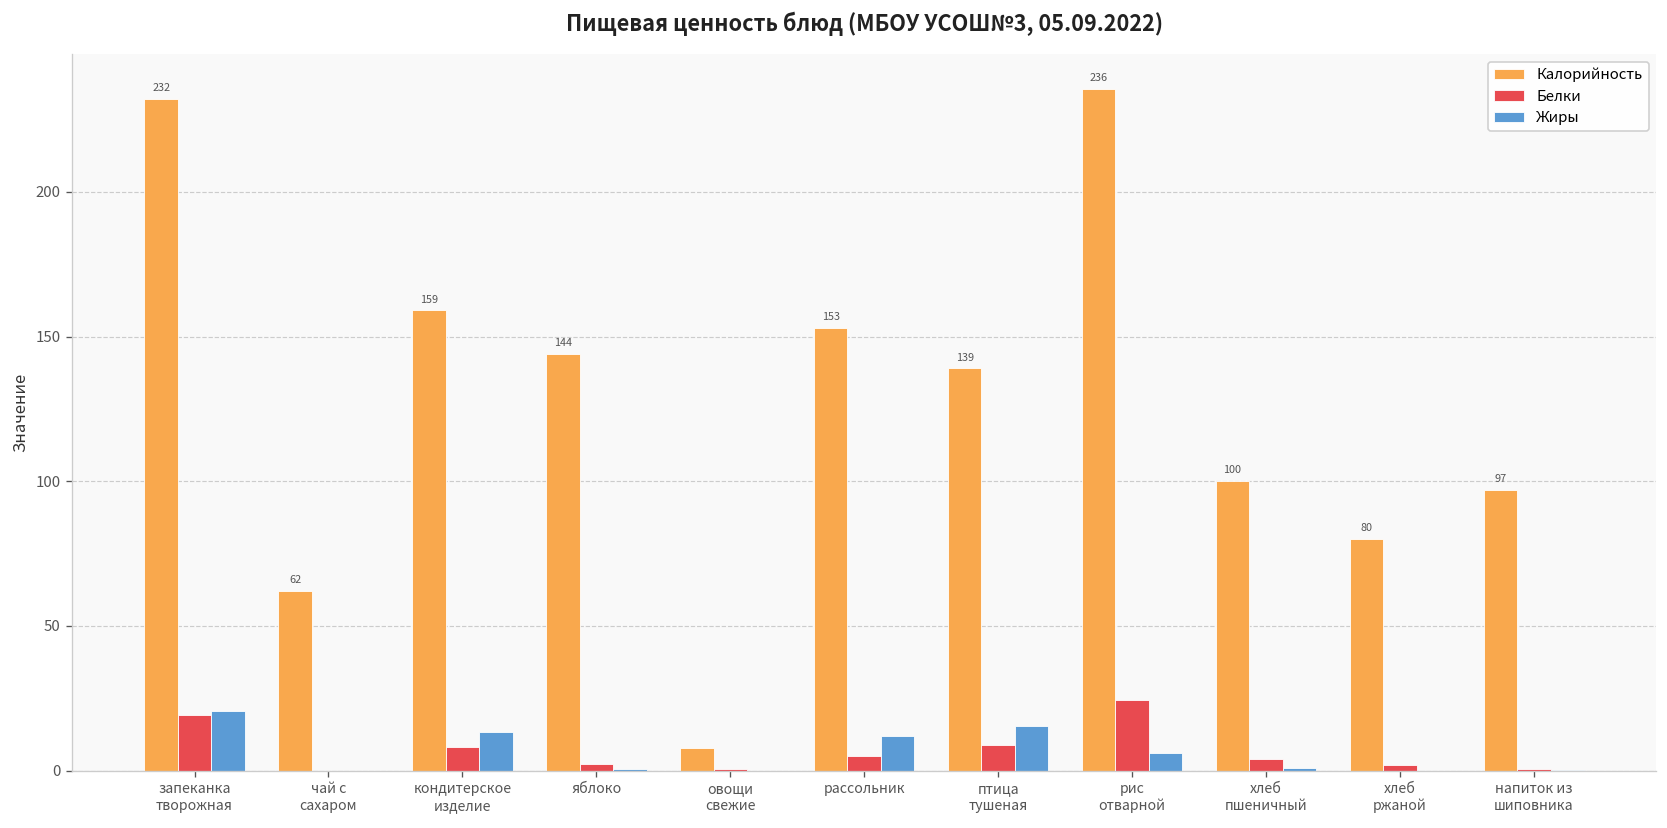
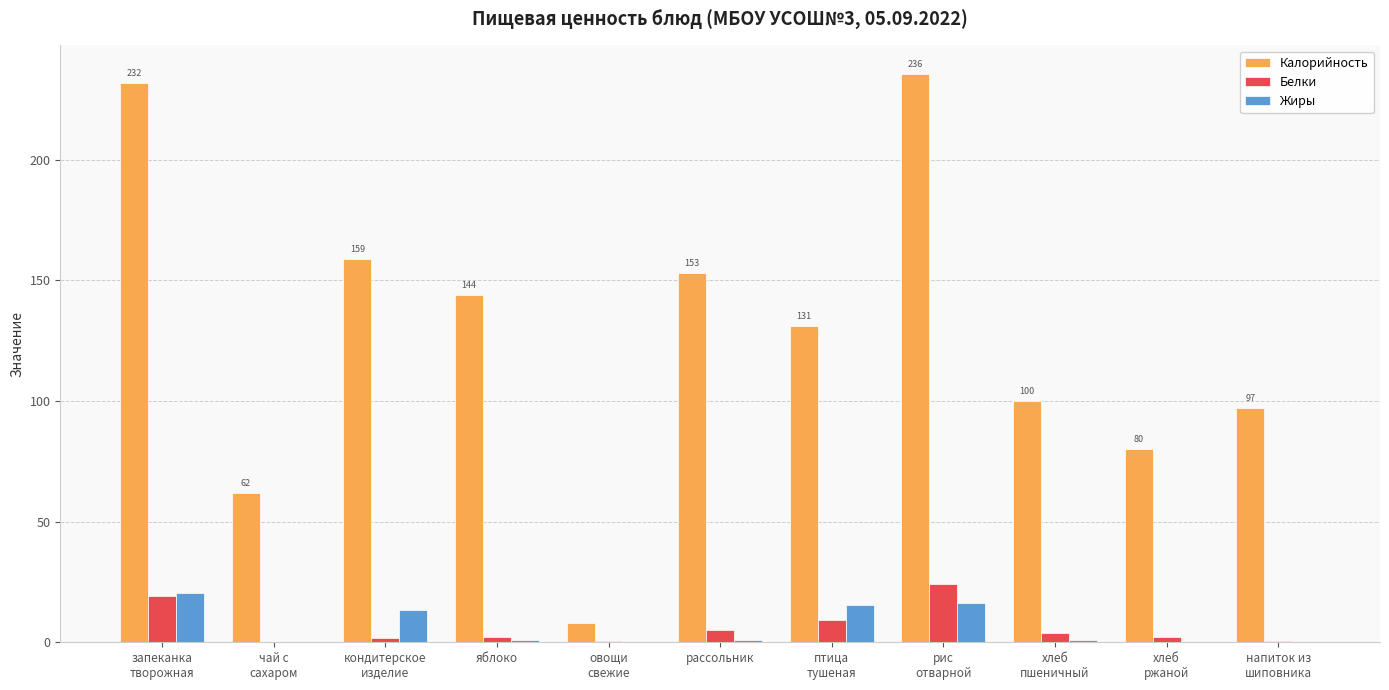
Белки, кондитерское изделие: 8 -> 2
Жиры, рассольник: 12 -> 1
Калорийность, птица тушеная: 139 -> 131
Жиры, рис отварной: 6 -> 16
